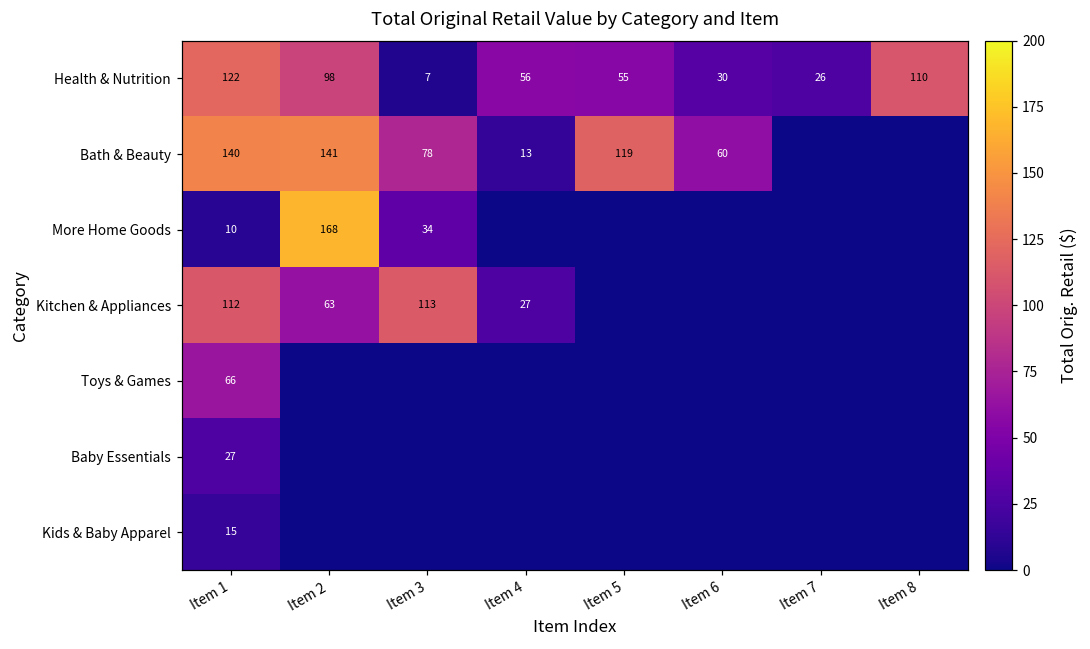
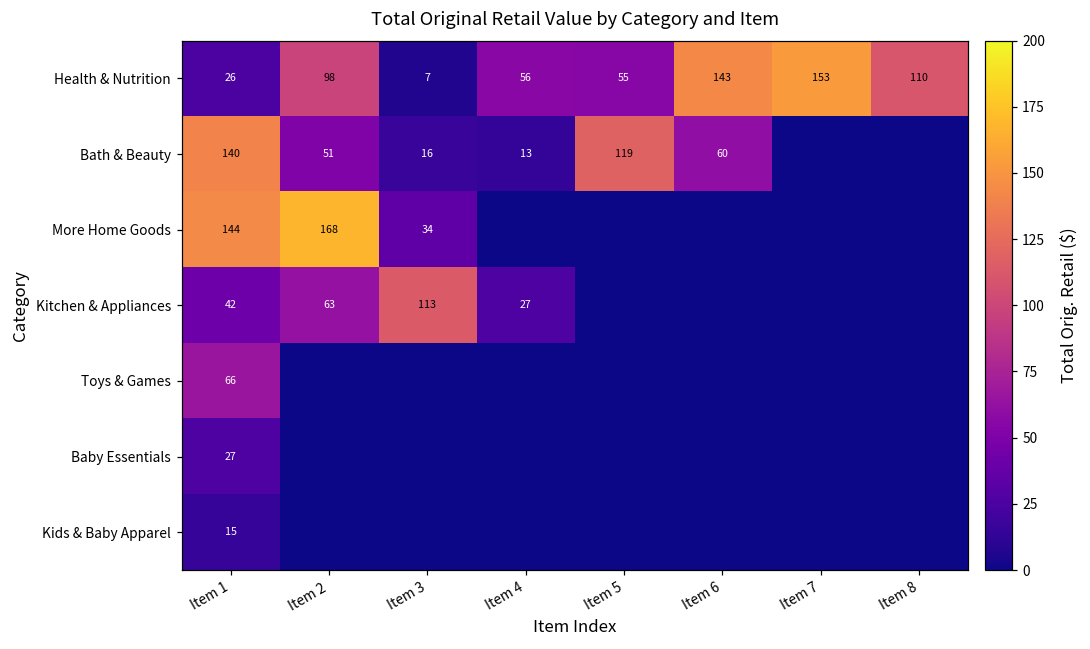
Health & Nutrition, Item 1: 122 -> 26
Health & Nutrition, Item 6: 30 -> 143
Health & Nutrition, Item 7: 26 -> 153
Bath & Beauty, Item 2: 141 -> 51
Bath & Beauty, Item 3: 78 -> 16
More Home Goods, Item 1: 10 -> 144
Kitchen & Appliances, Item 1: 112 -> 42
